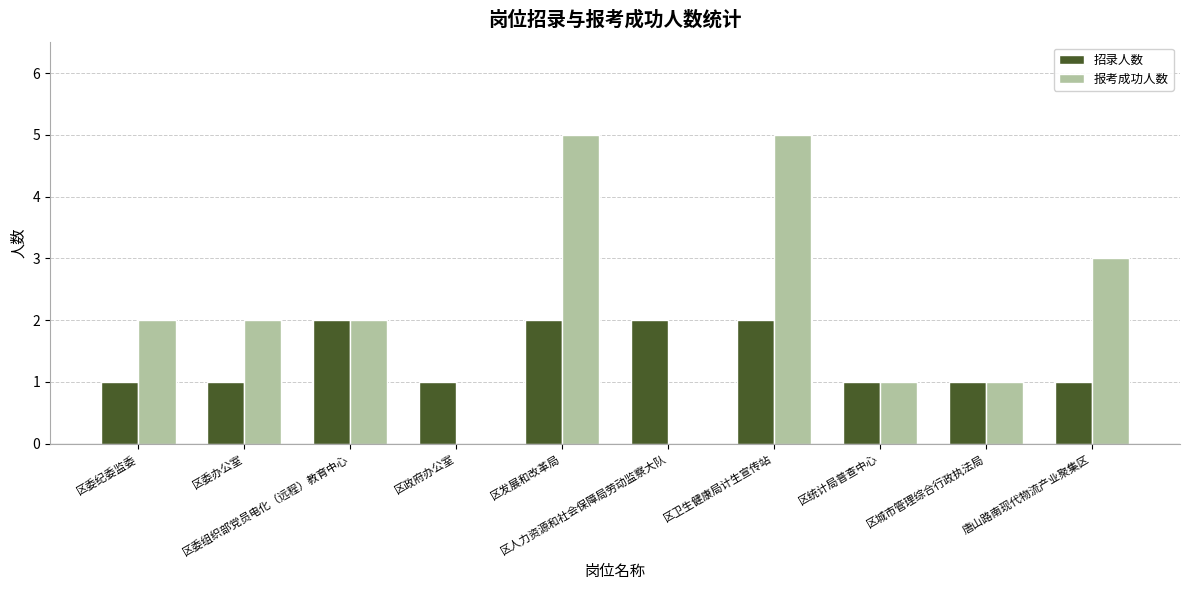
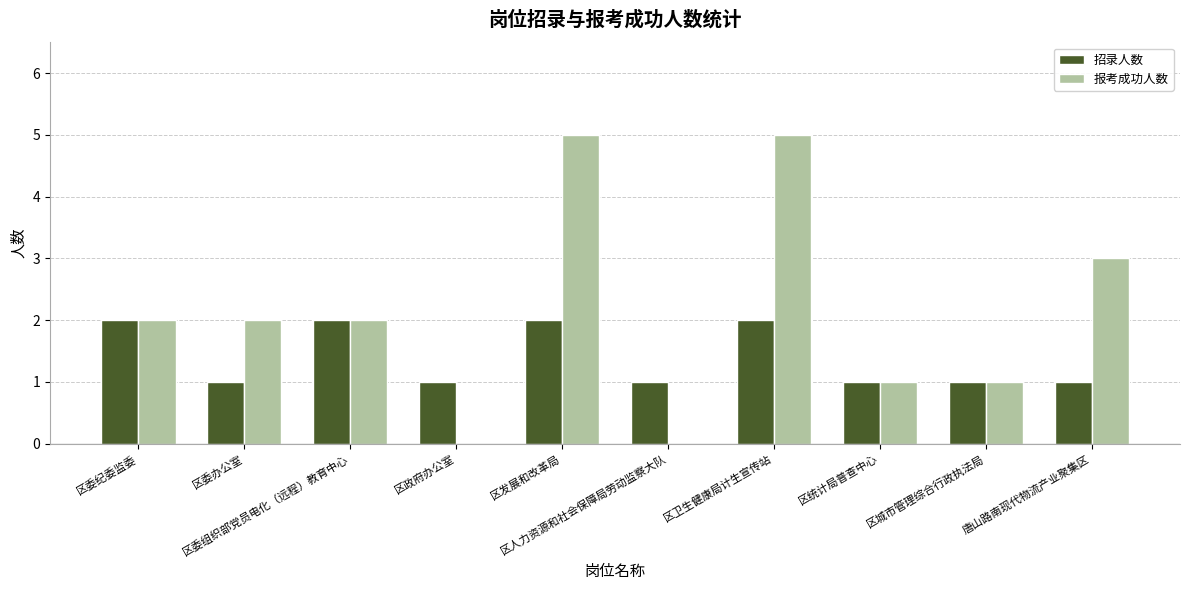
招录人数, 区委纪委监委: 1 -> 2
招录人数, 区人力资源和社会保障局劳动监察大队: 2 -> 1
